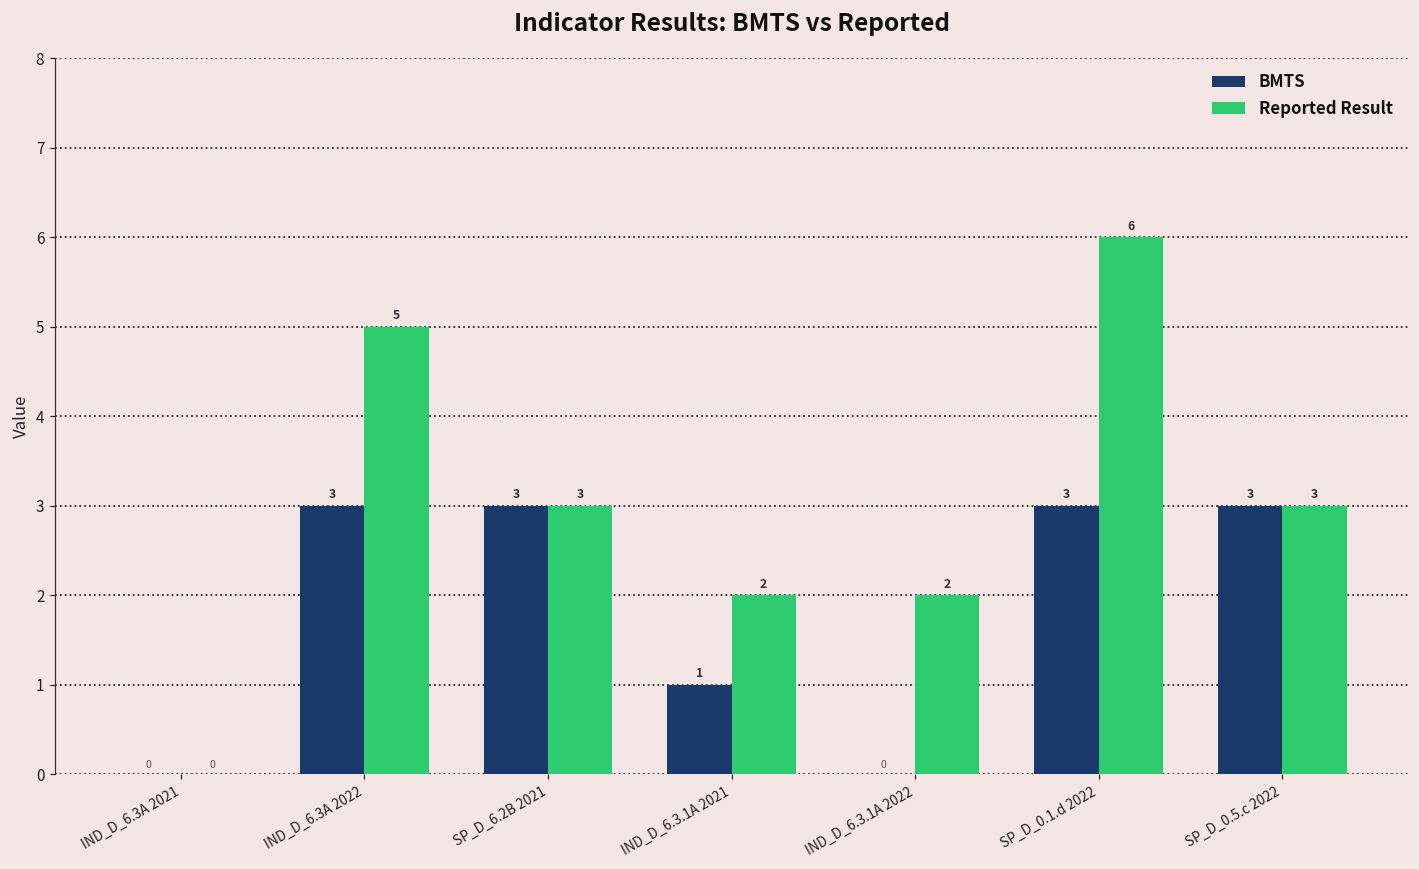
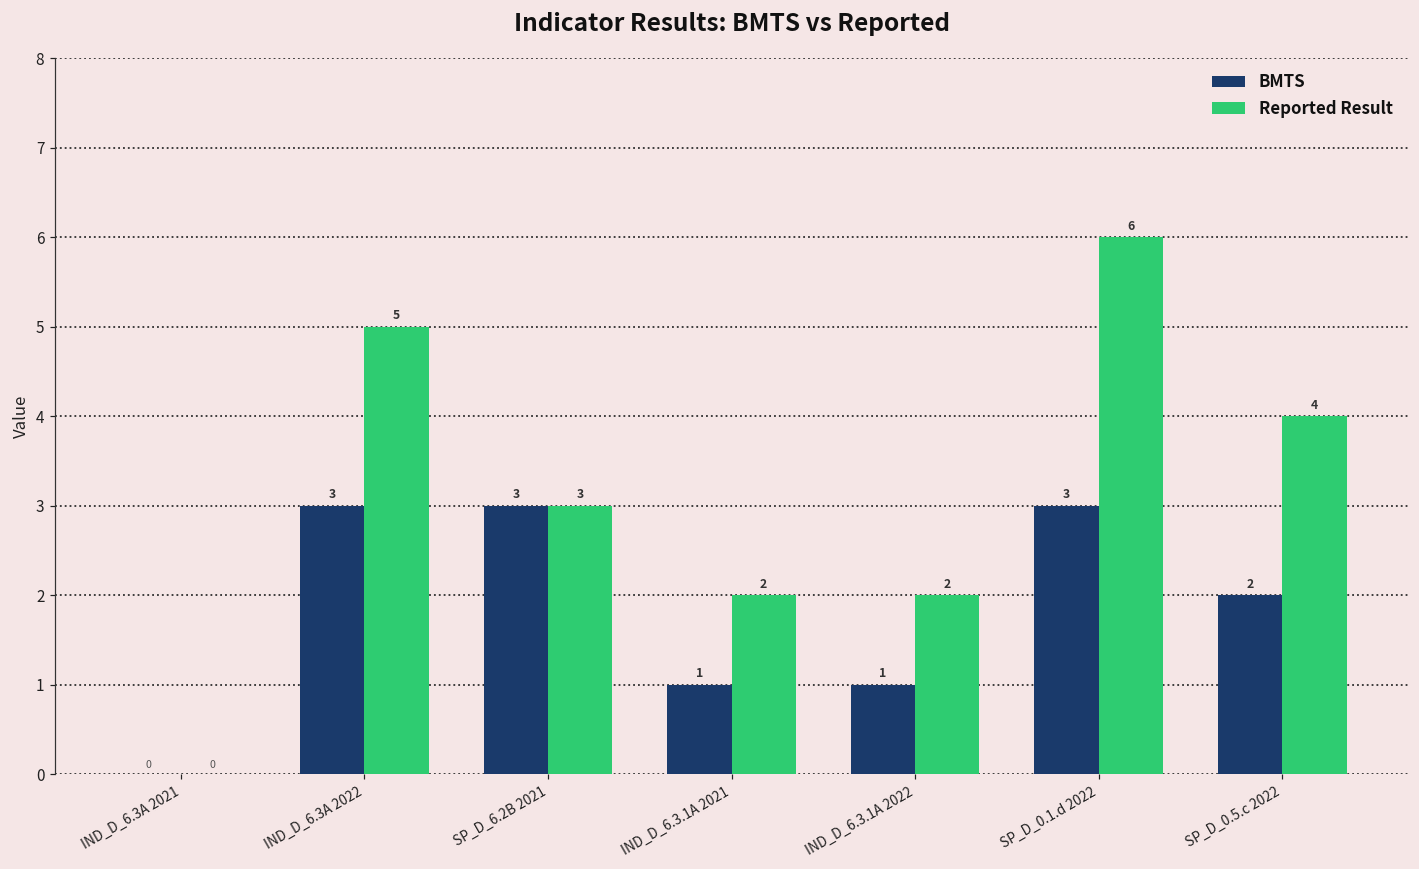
BMTS, IND_D_6.3.1A 2022: 0 -> 1
BMTS, SP_D_0.5.c 2022: 3 -> 2
Reported Result, SP_D_0.5.c 2022: 3 -> 4
